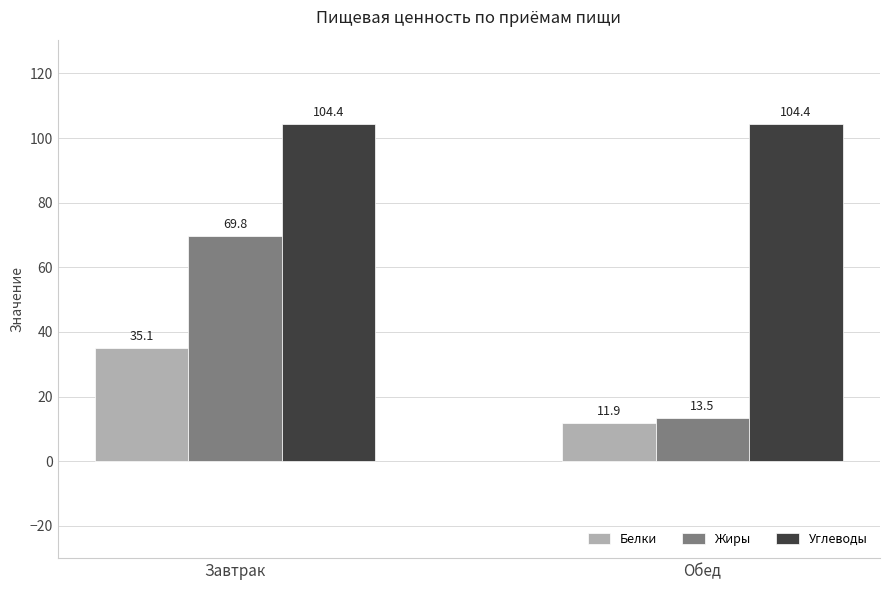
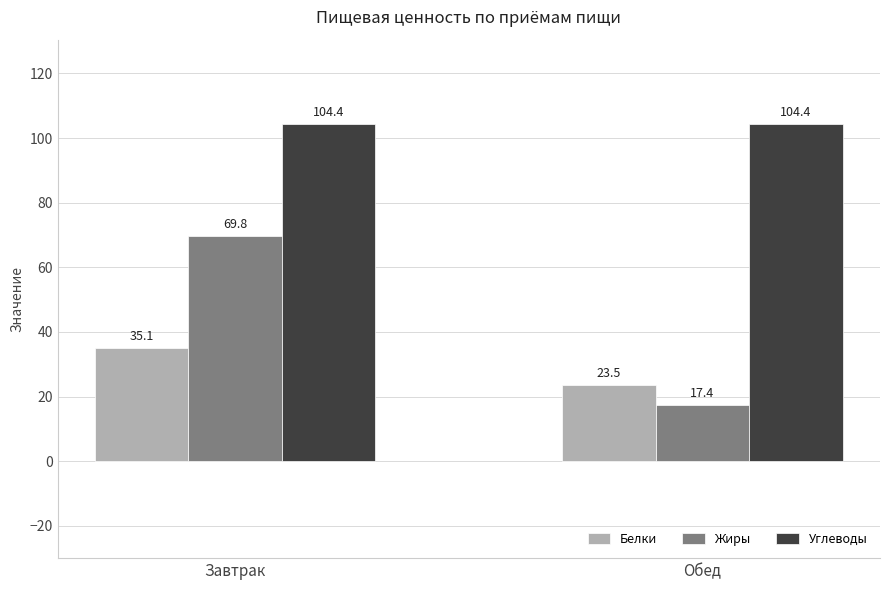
Белки, Обед: 11.9 -> 23.5
Жиры, Обед: 13.5 -> 17.4
